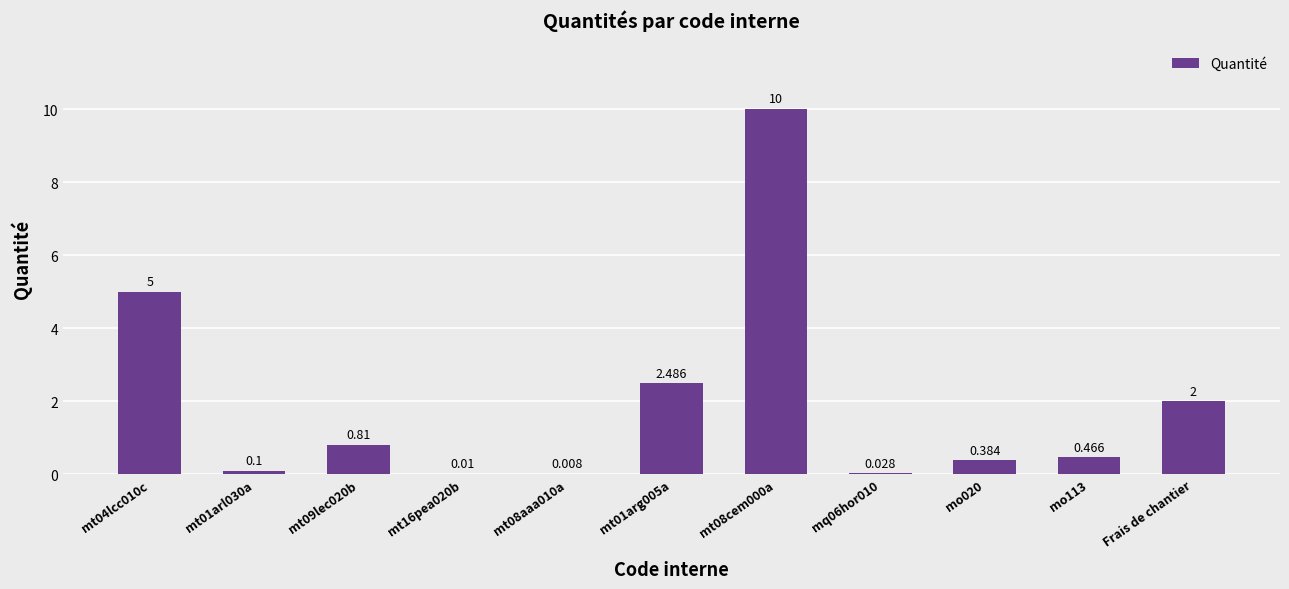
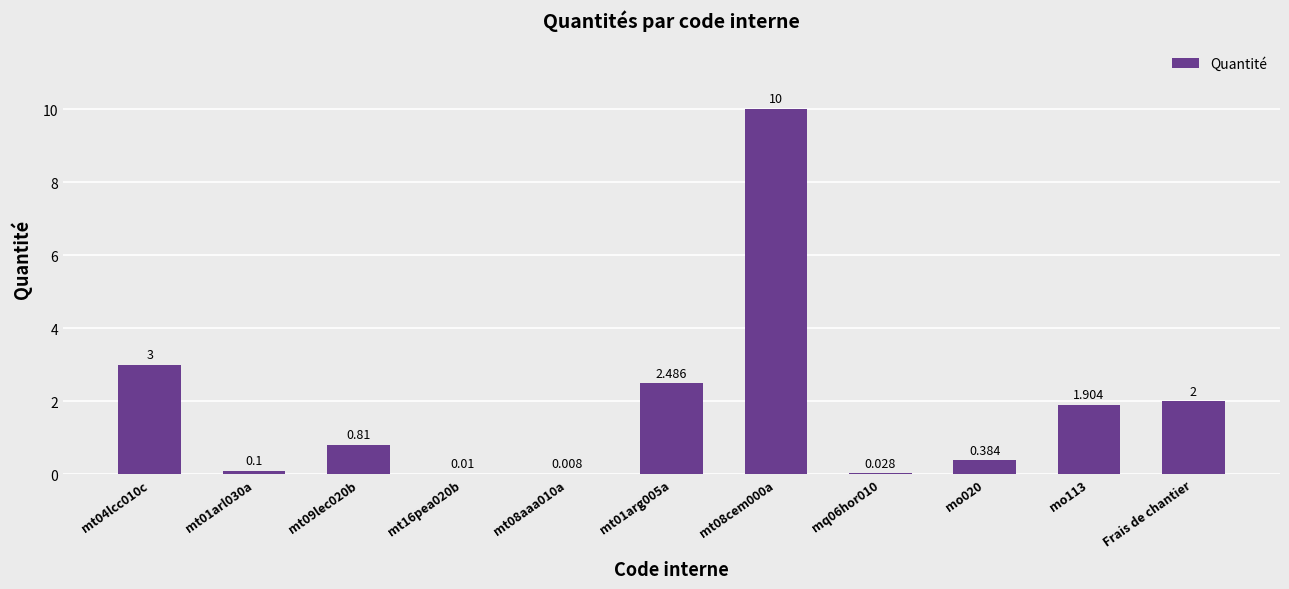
mt04lcc010c: 5 -> 3
mo113: 0.466 -> 1.904
